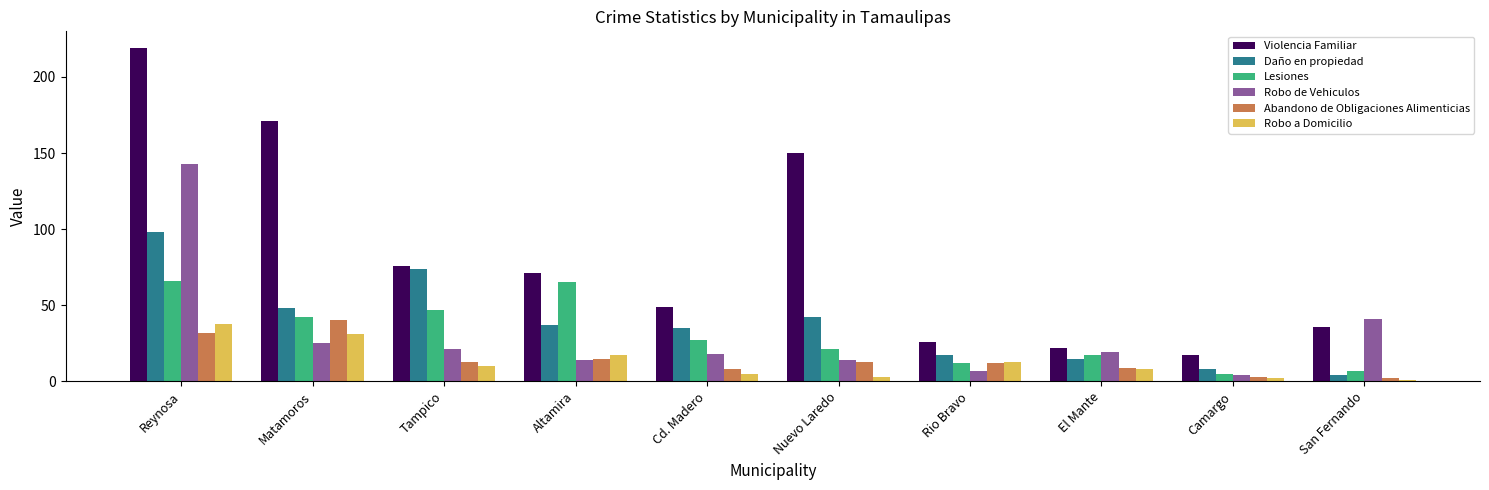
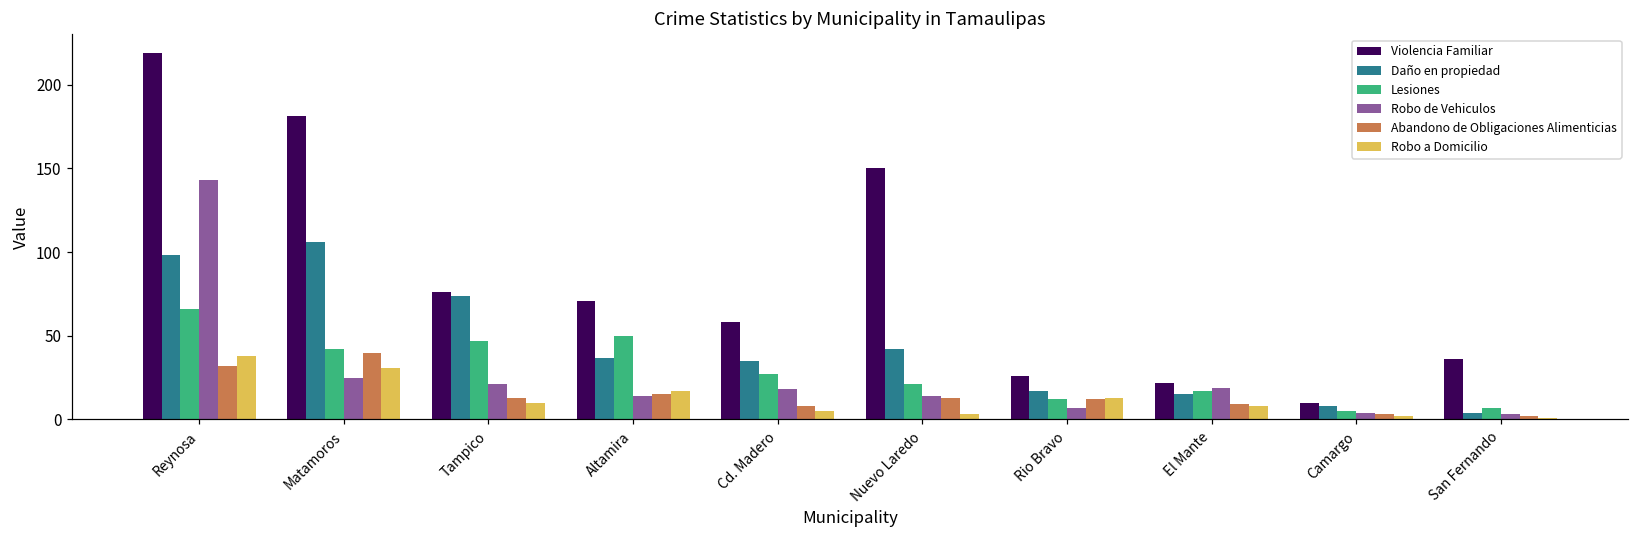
Violencia Familiar, Matamoros: 171 -> 181
Daño en propiedad, Matamoros: 48 -> 106
Lesiones, Altamira: 65 -> 50
Violencia Familiar, Cd. Madero: 49 -> 58
Violencia Familiar, Camargo: 17 -> 10
Robo de Vehiculos, San Fernando: 41 -> 3
